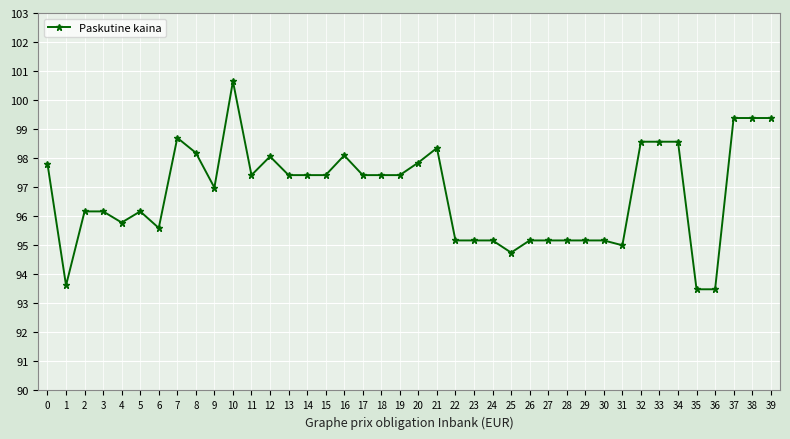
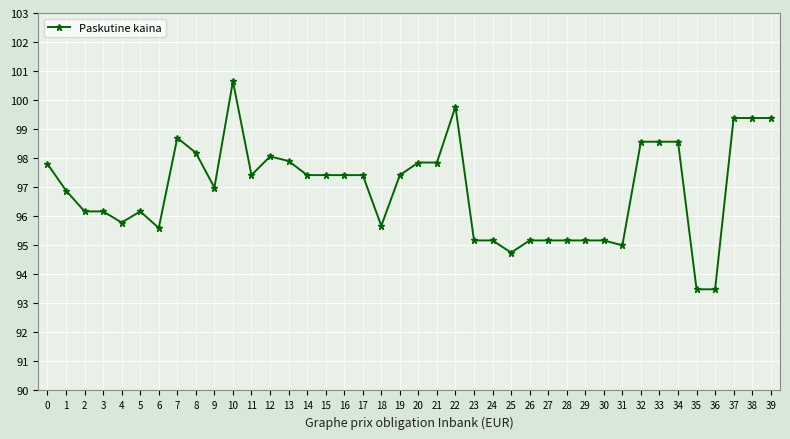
1: 93.6 -> 96.9
13: 97.4 -> 97.9
16: 98.1 -> 97.4
18: 97.4 -> 95.7
21: 98.4 -> 97.9
22: 95.2 -> 99.8
